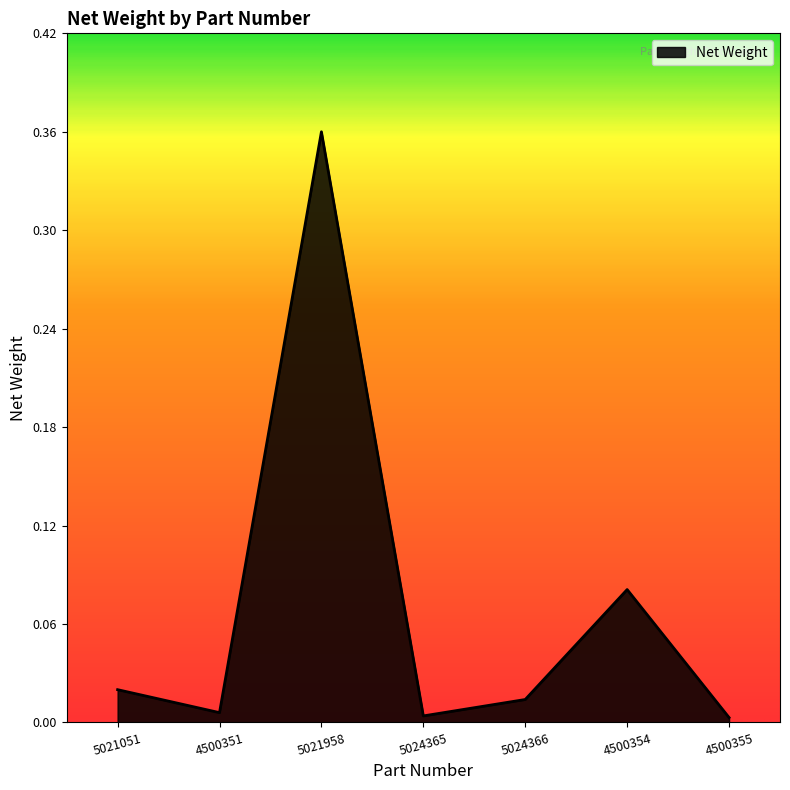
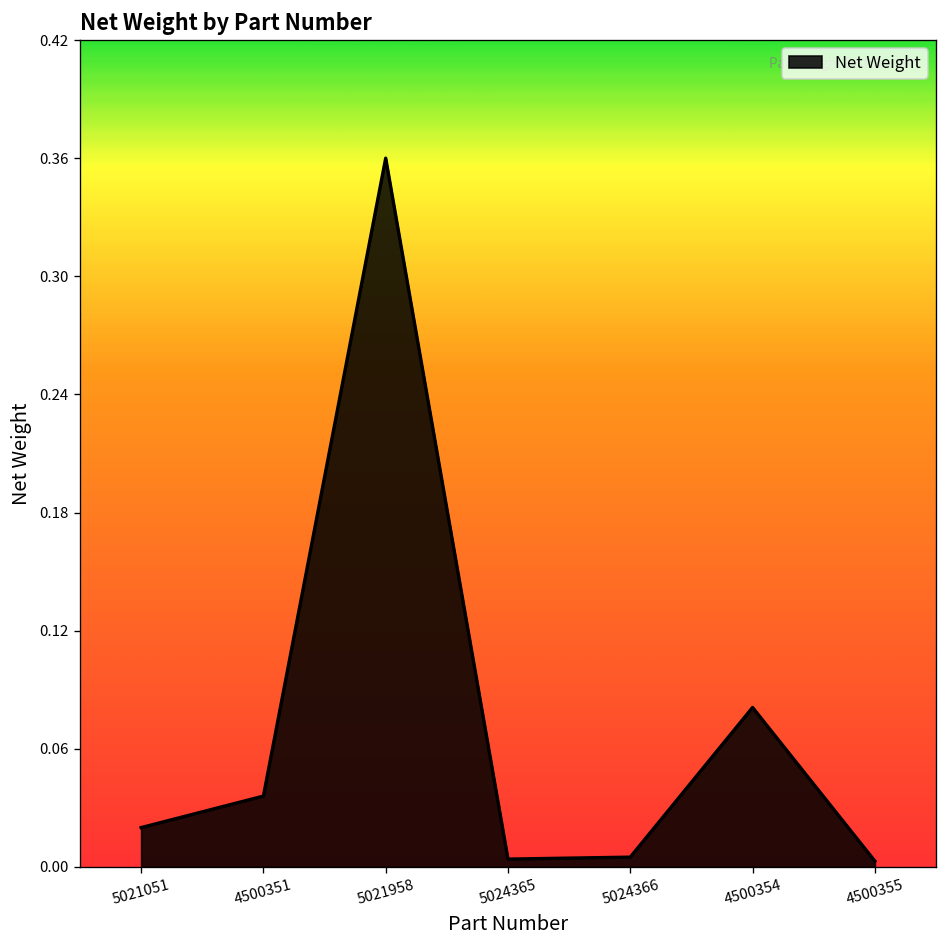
4500351: 0.006 -> 0.036
5024366: 0.014 -> 0.005
